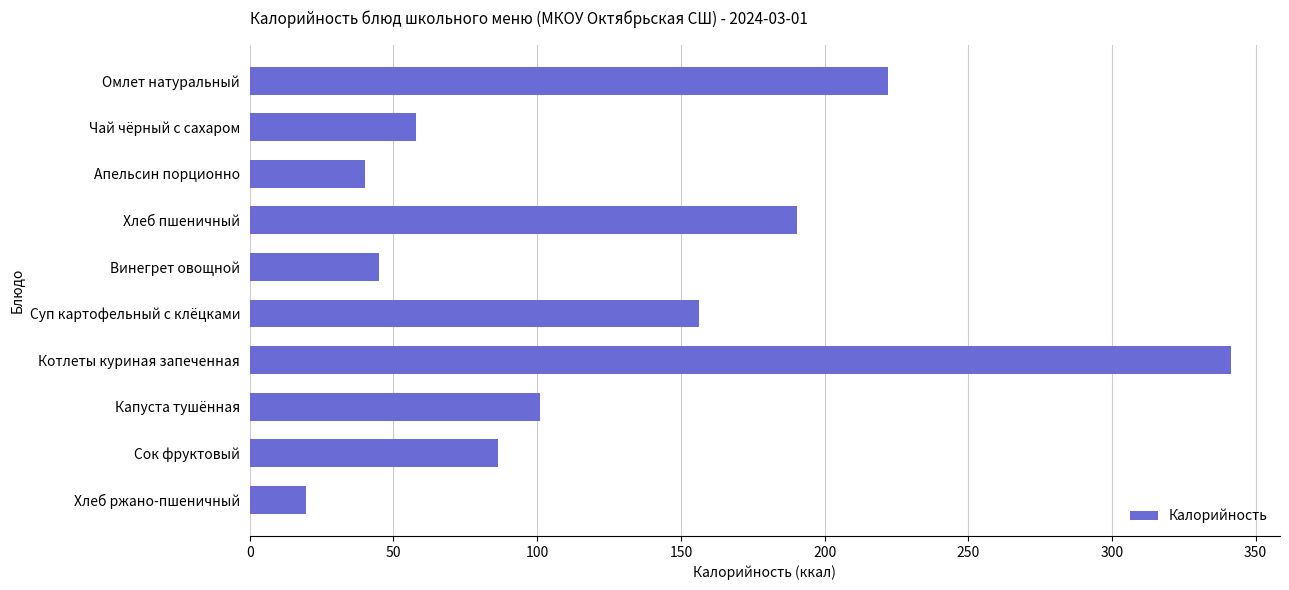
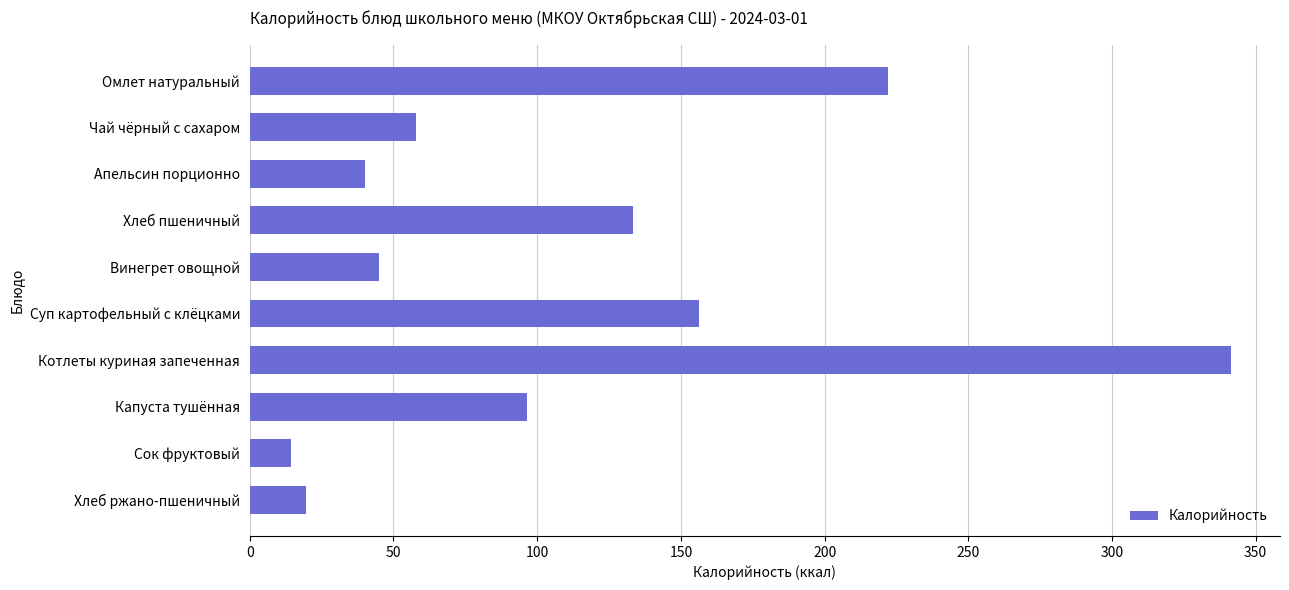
Хлеб пшеничный: 190 -> 133
Капуста тушённая: 101 -> 97
Сок фруктовый: 86 -> 14
